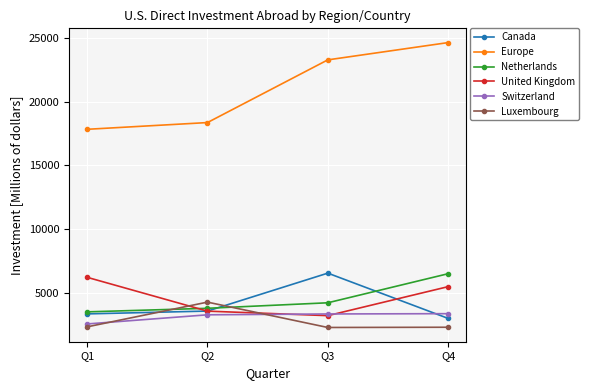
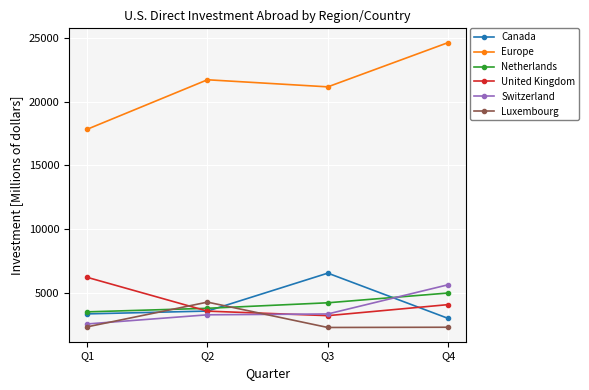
Europe, Q2: 18400 -> 21700
Europe, Q3: 23300 -> 21200
Netherlands, Q4: 6500 -> 5000
United Kingdom, Q4: 5500 -> 4100
Switzerland, Q4: 3400 -> 5700
